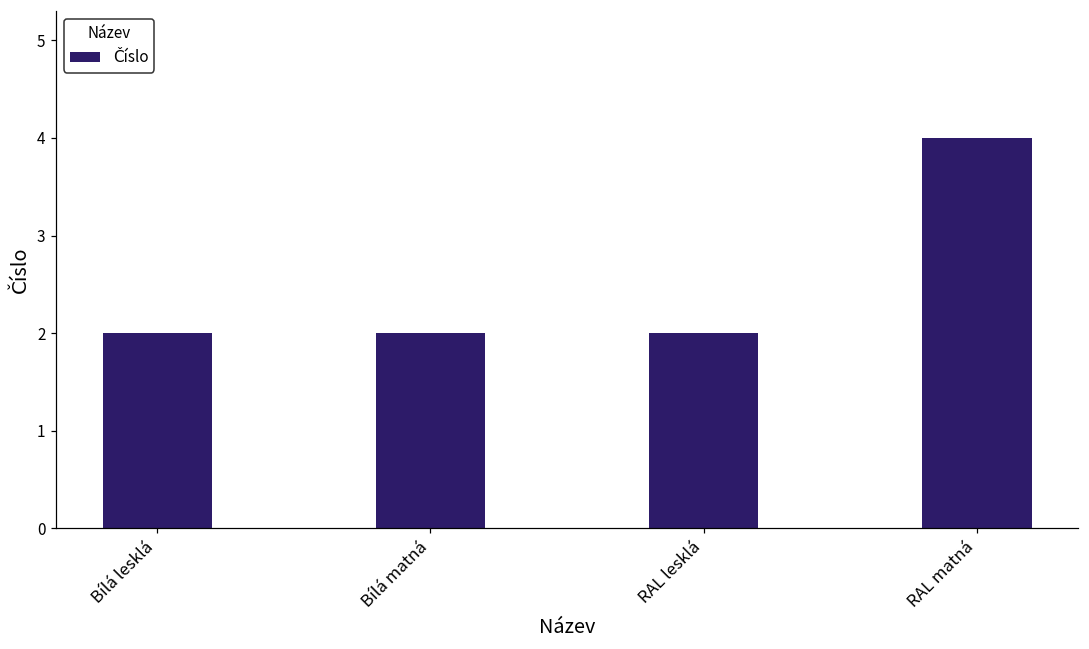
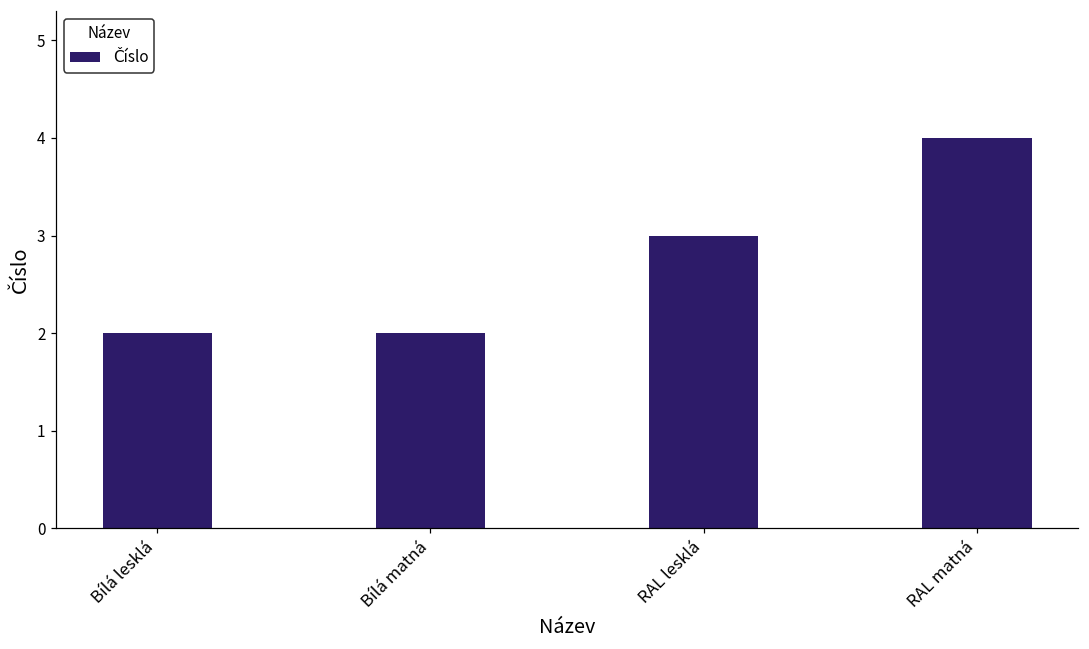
RAL lesklá: 2 -> 3
